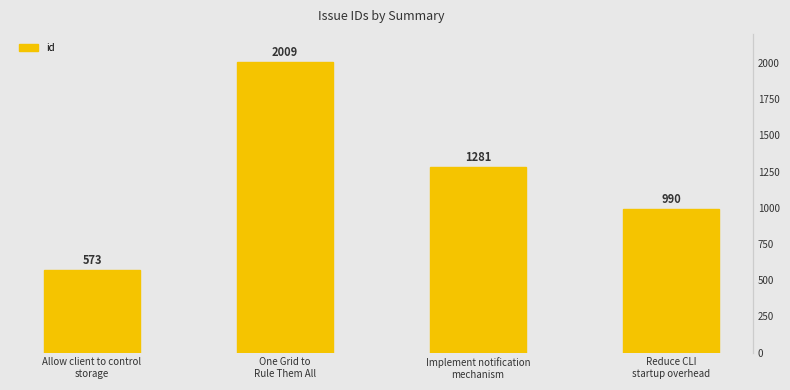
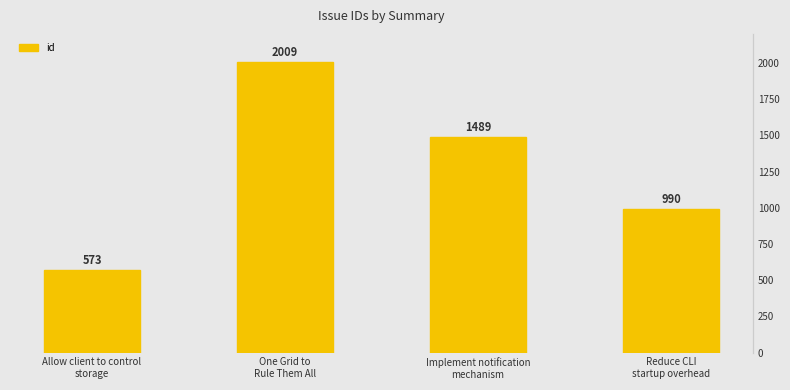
Implement notification mechanism: 1281 -> 1489
